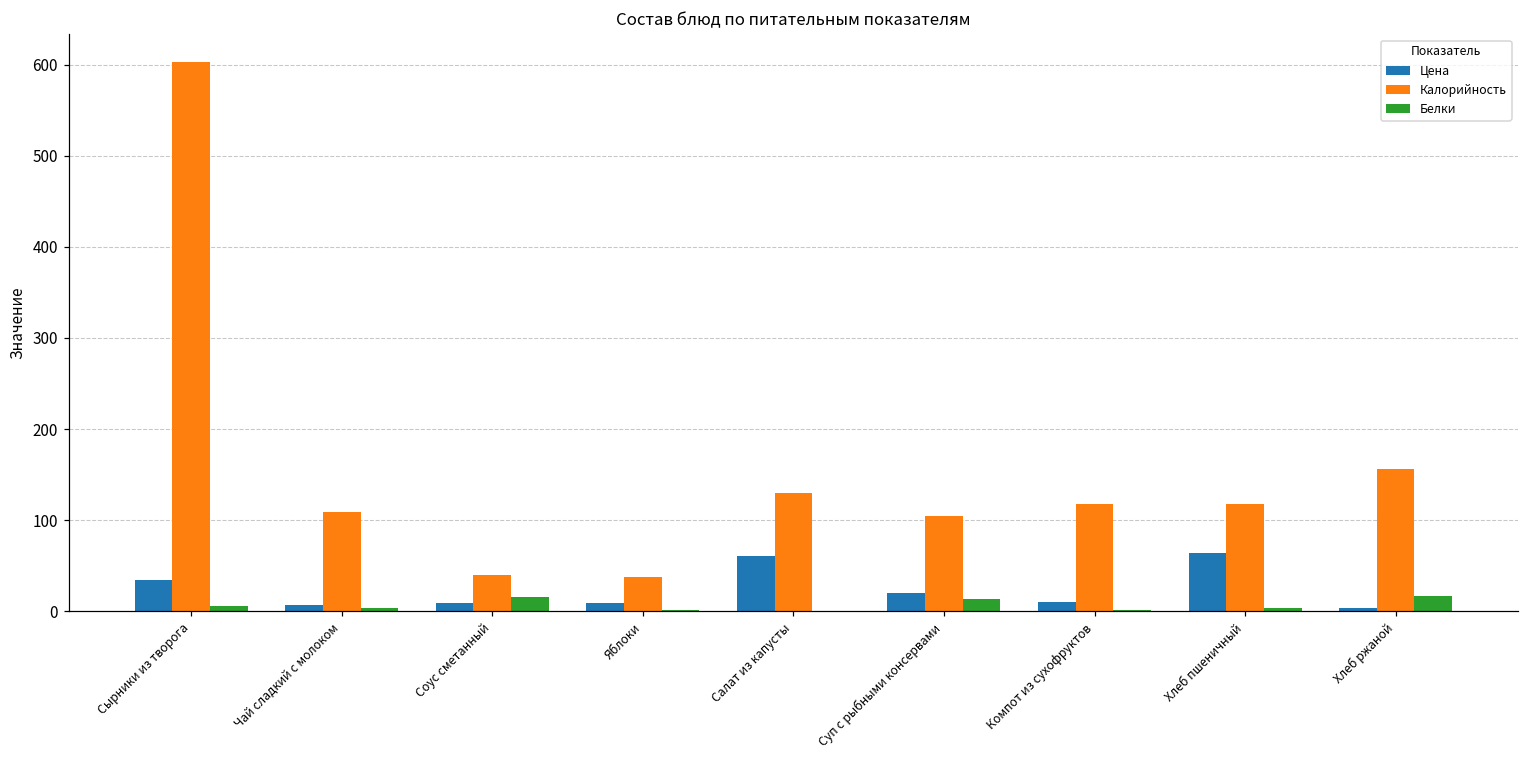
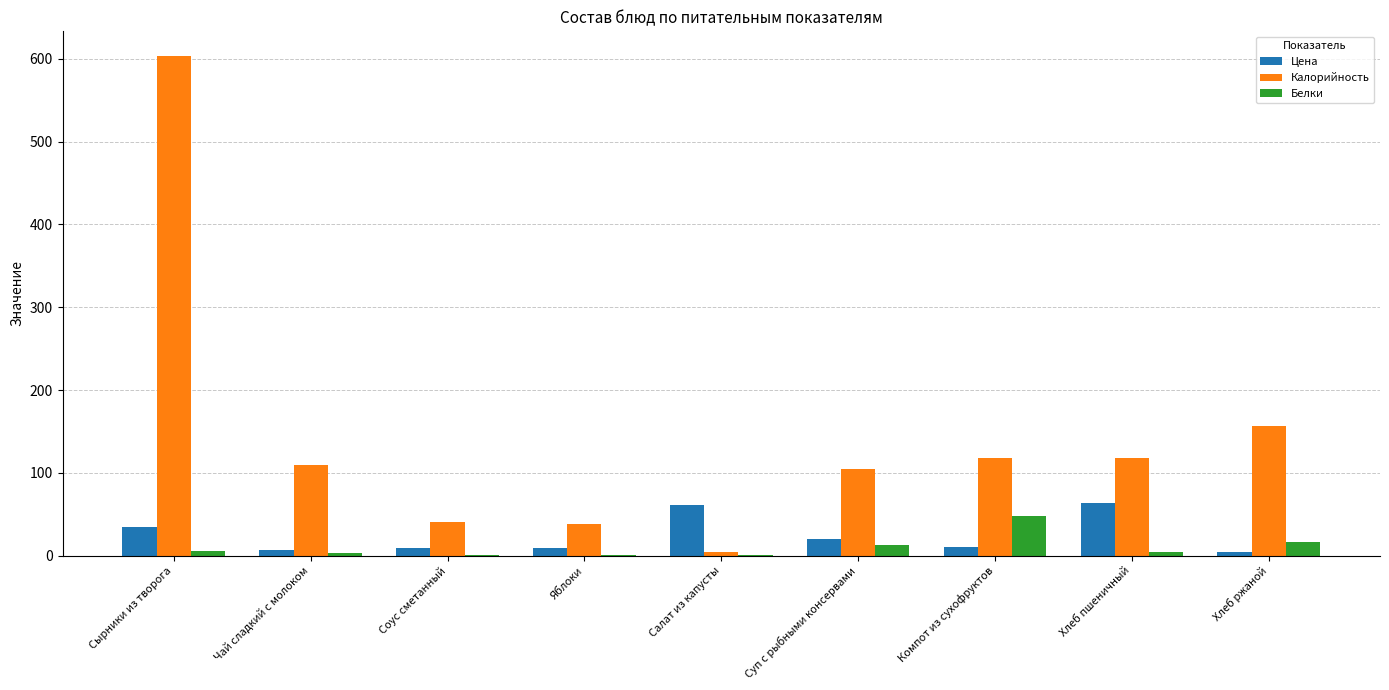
Белки, Соус сметанный: 20 -> 0
Калорийность, Салат из капусты: 130 -> 0
Белки, Компот из сухофруктов: 0 -> 50
